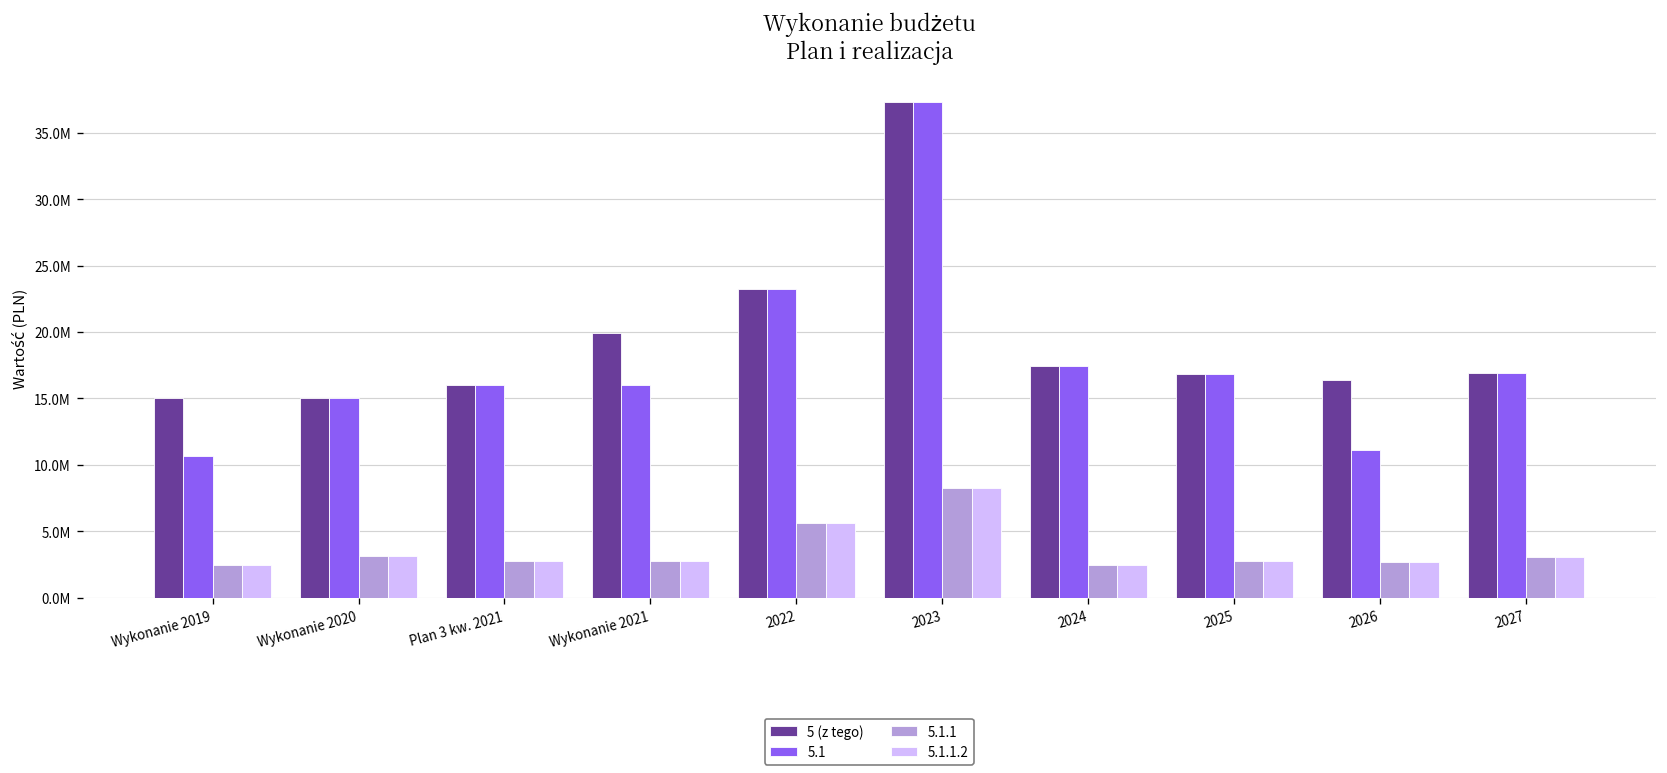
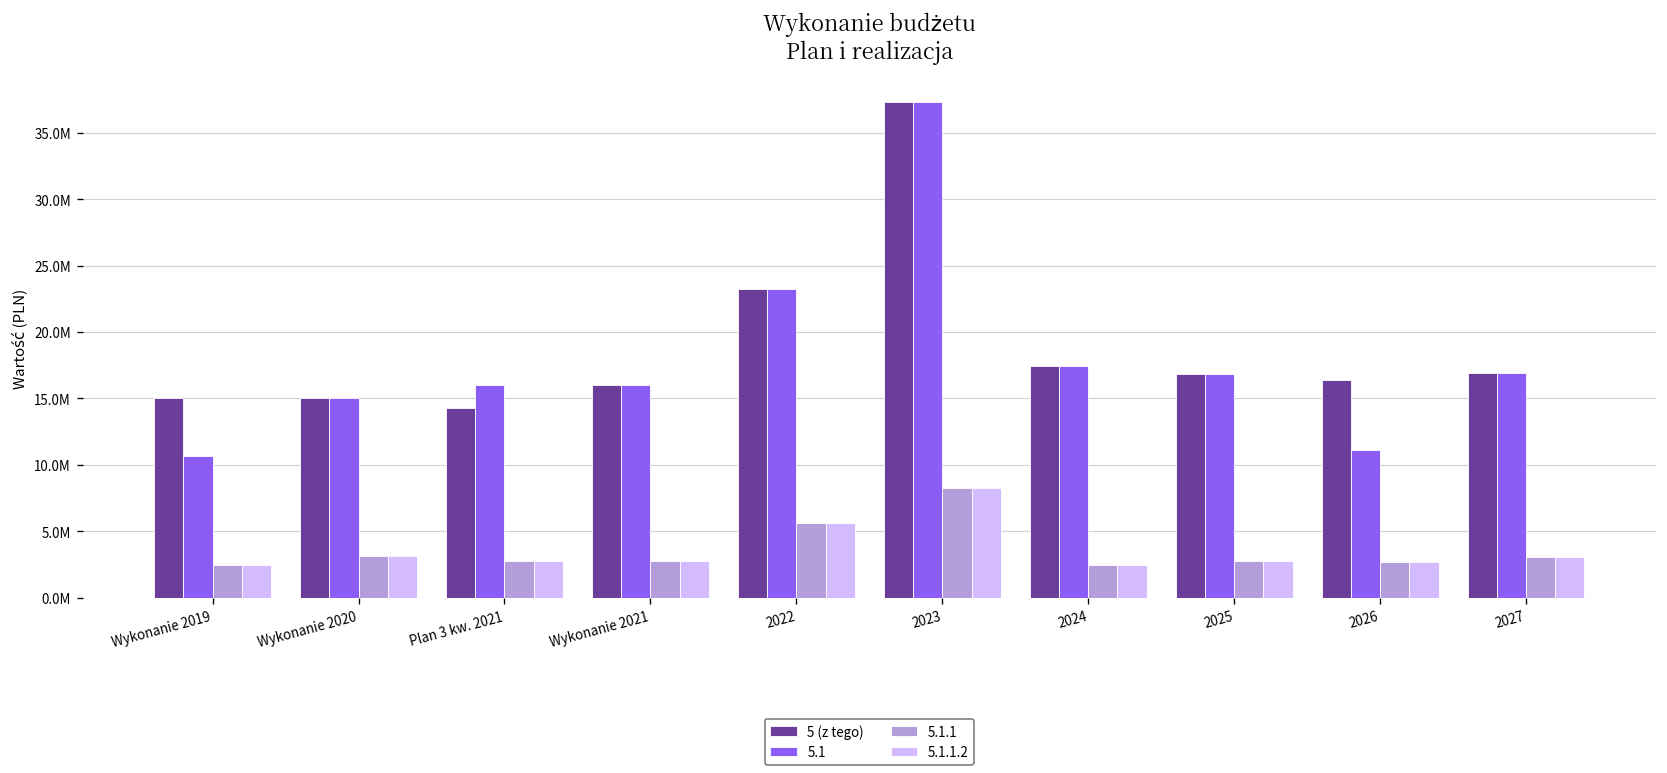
5 (z tego), Plan 3 kw. 2021: 16000000 -> 14300000
5 (z tego), Wykonanie 2021: 19900000 -> 16000000
